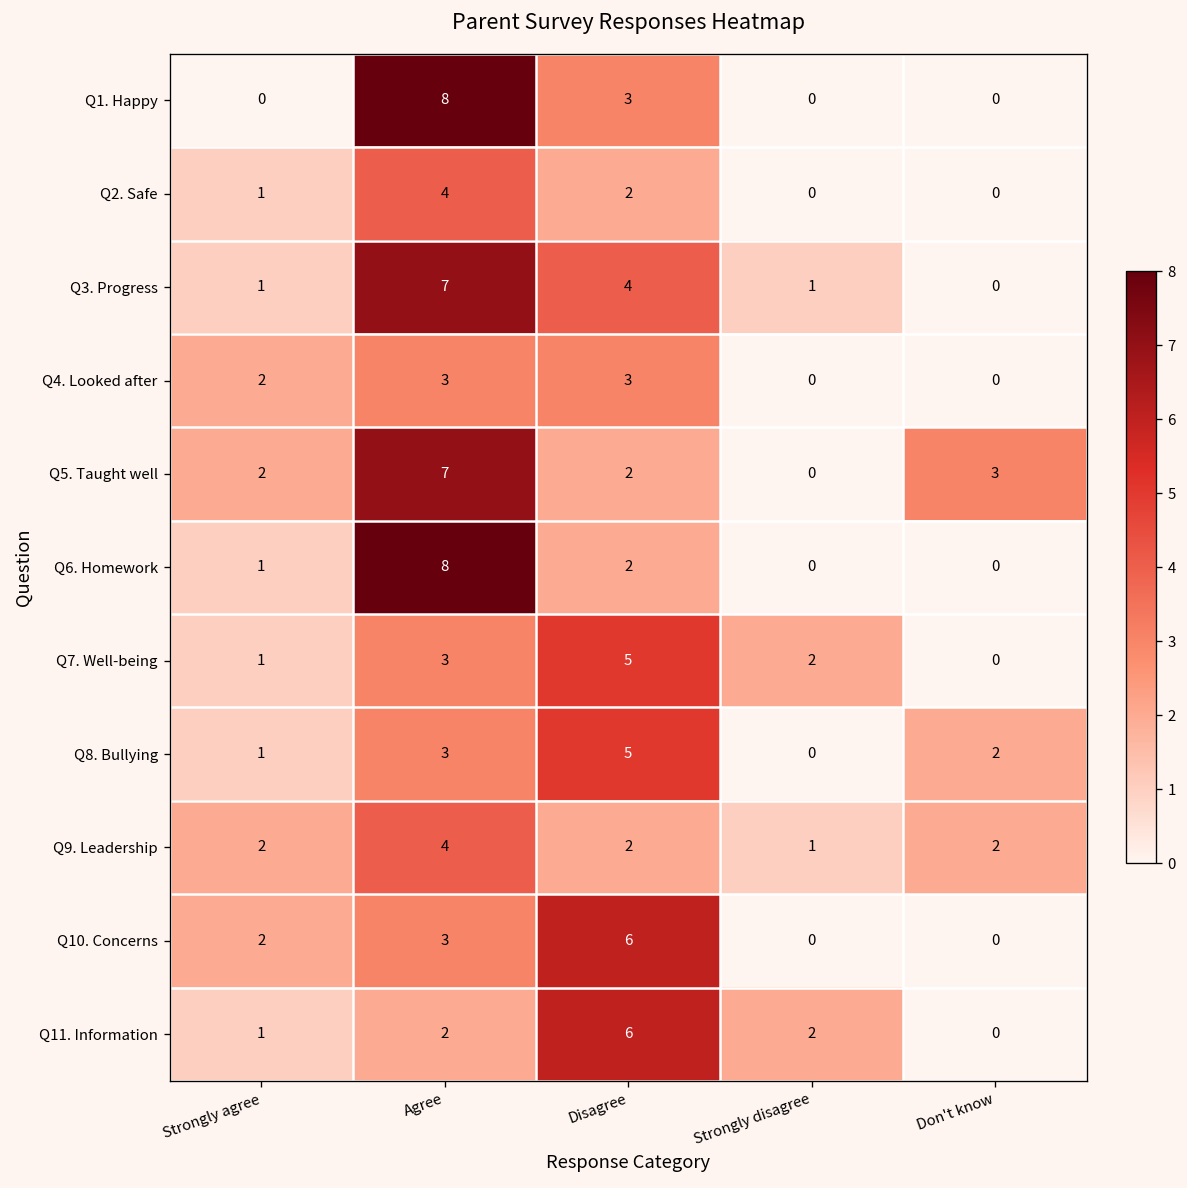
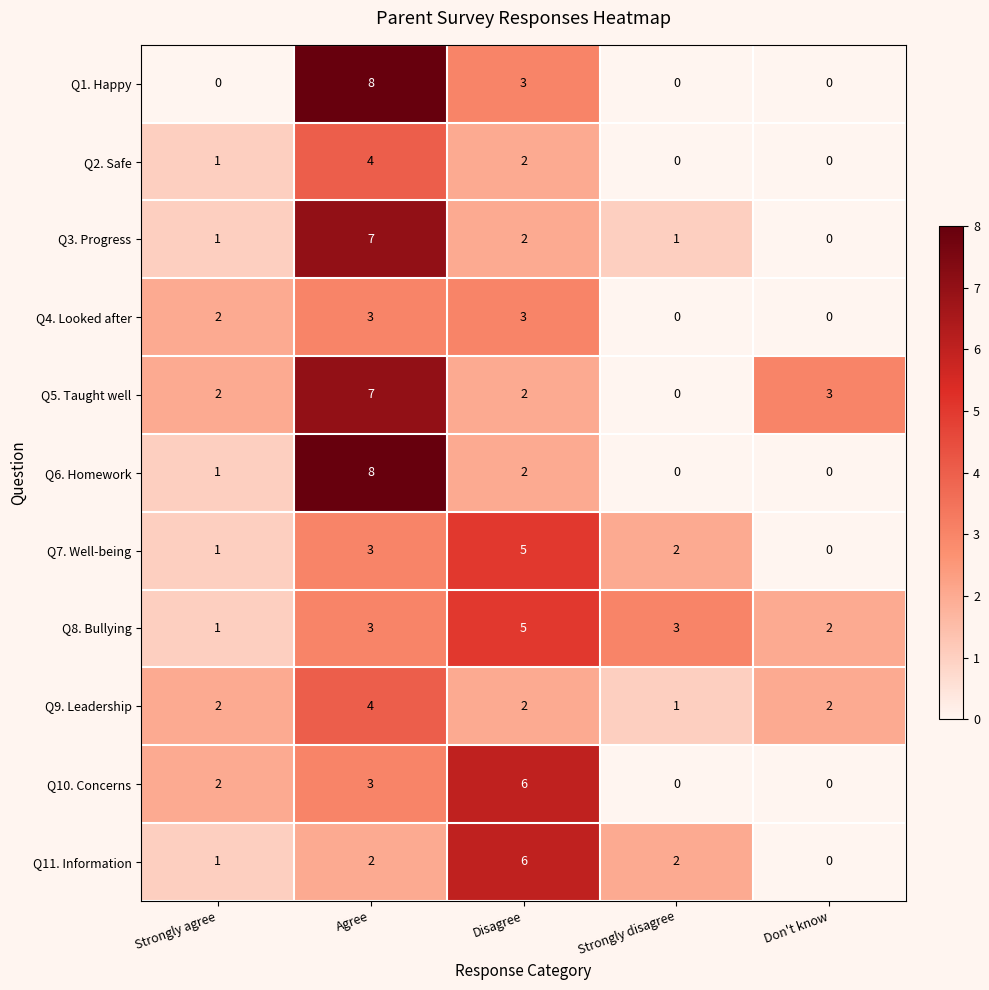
Q3. Progress, Disagree: 4 -> 2
Q8. Bullying, Strongly disagree: 0 -> 3
